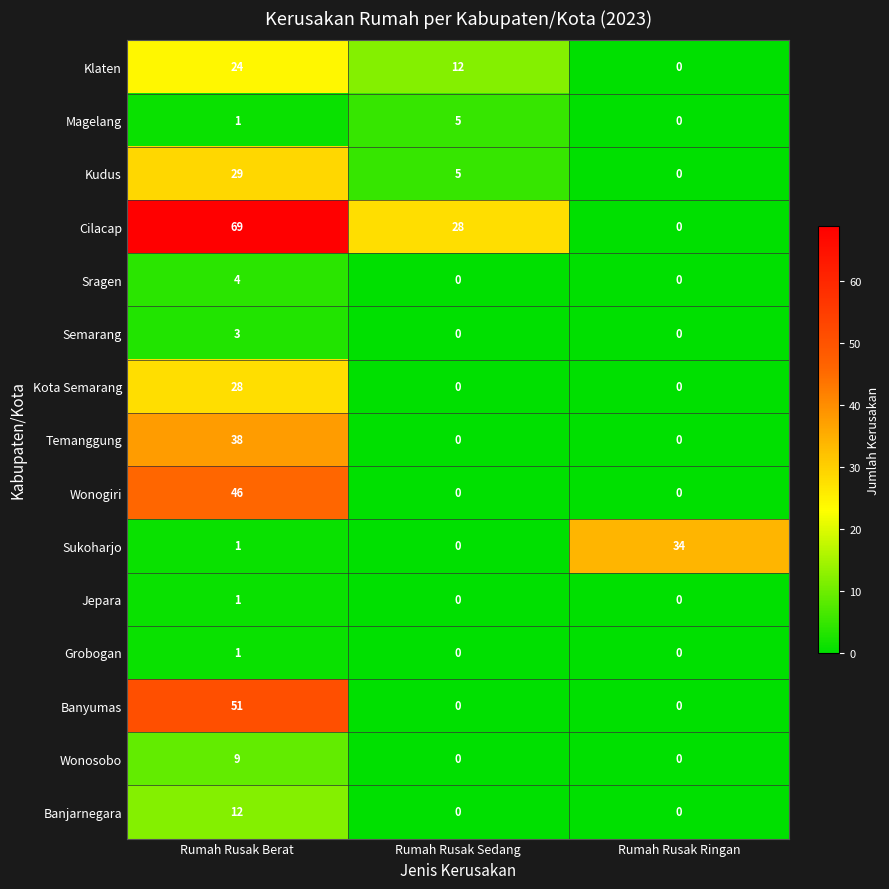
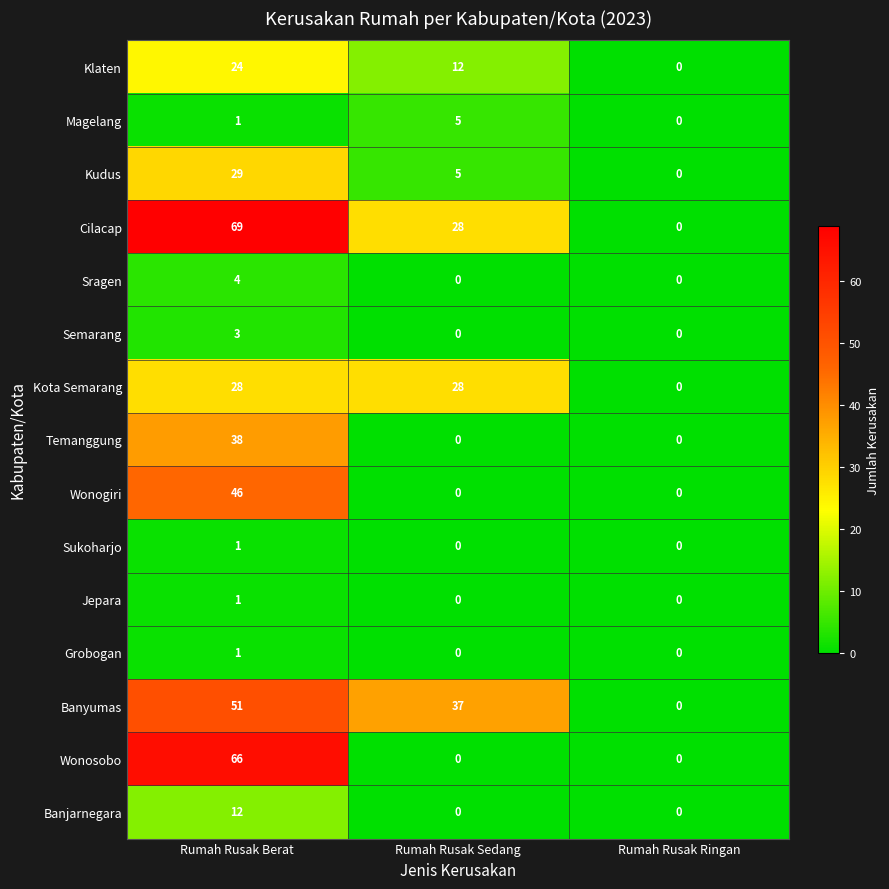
Kota Semarang, Rumah Rusak Sedang: 0 -> 28
Sukoharjo, Rumah Rusak Ringan: 34 -> 0
Banyumas, Rumah Rusak Sedang: 0 -> 37
Wonosobo, Rumah Rusak Berat: 9 -> 66
